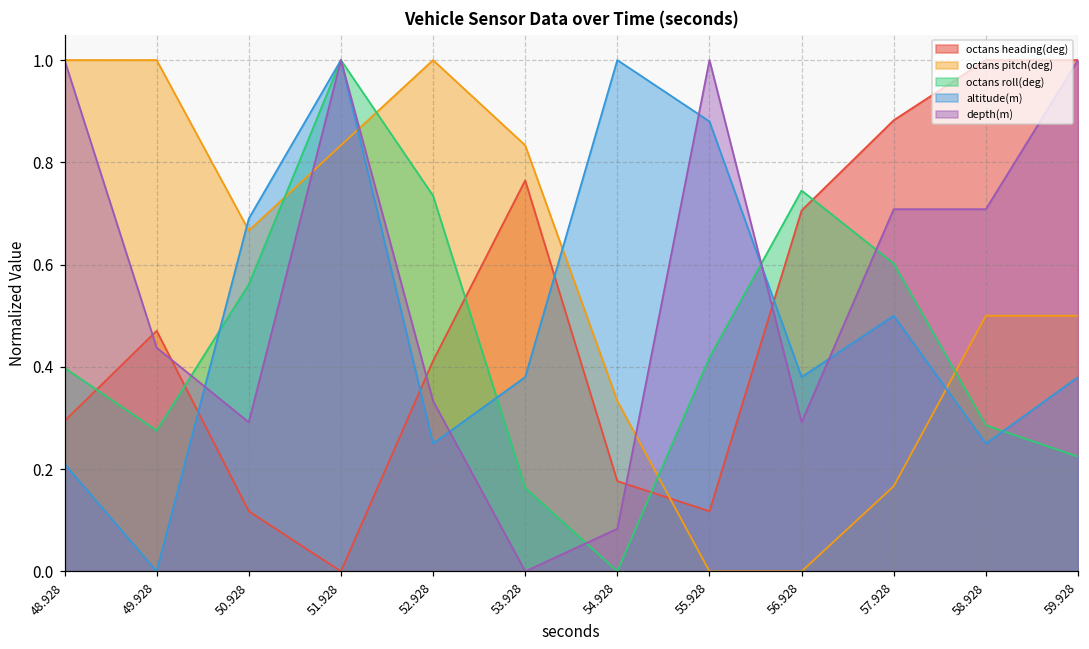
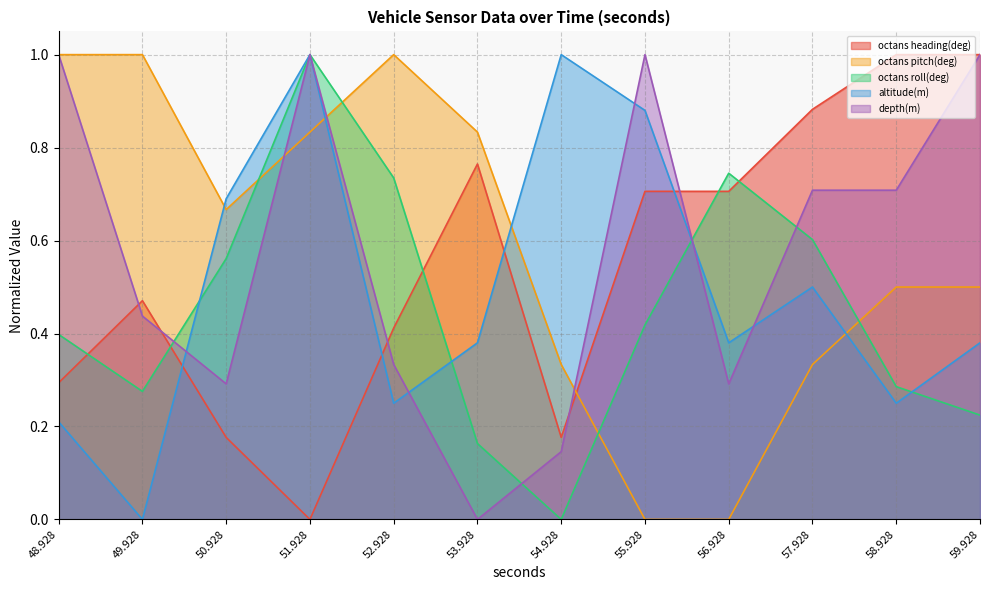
octans heading(deg), 50.928: 0.12 -> 0.18
depth(m), 54.928: 0.08 -> 0.15
octans heading(deg), 55.928: 0.12 -> 0.71
octans pitch(deg), 57.928: 0.17 -> 0.33
